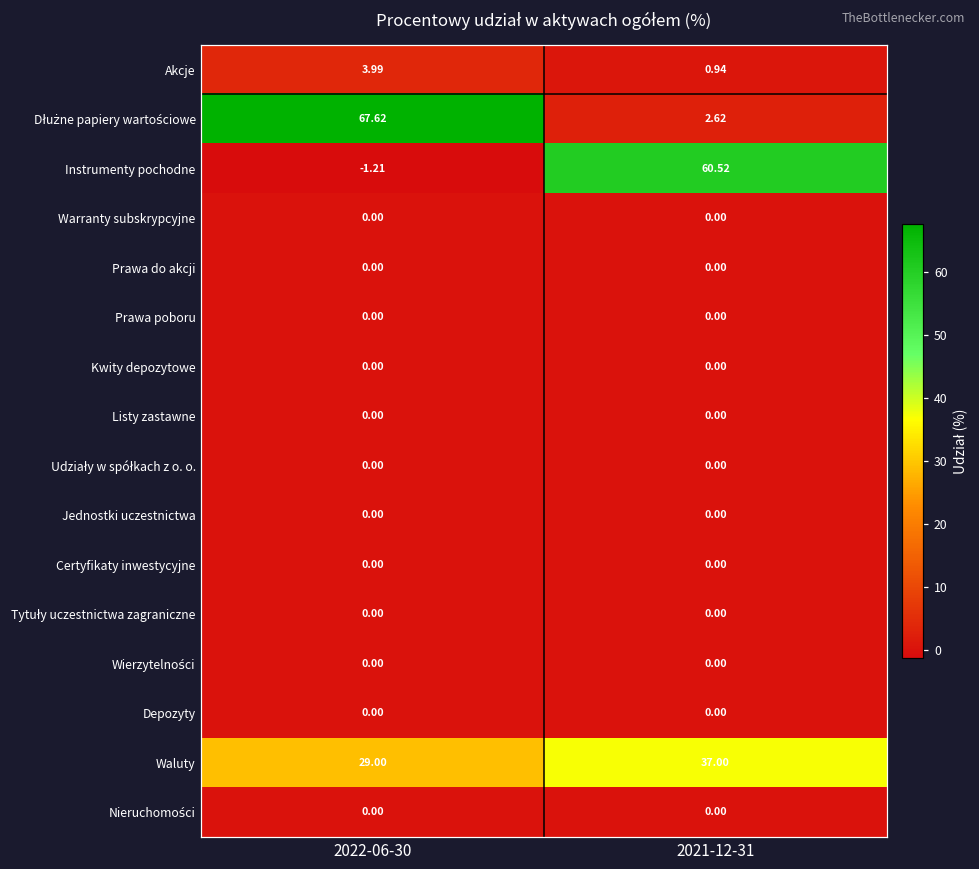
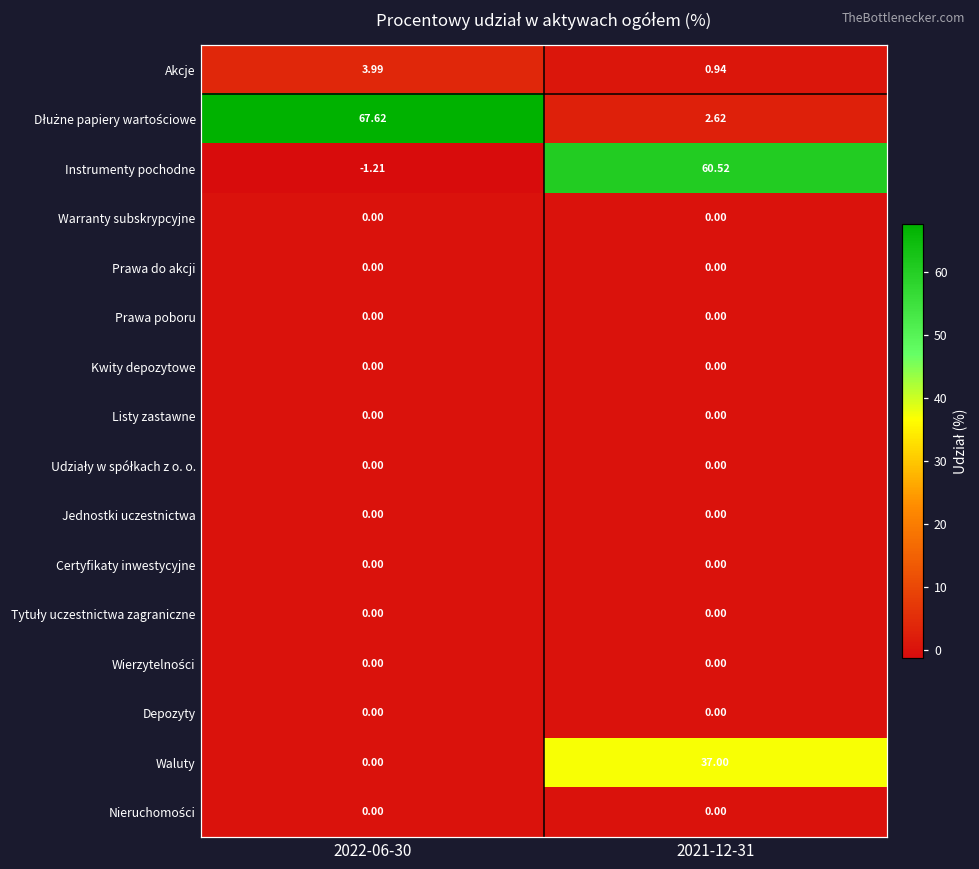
Waluty, 2022-06-30: 29.00 -> 0.00
